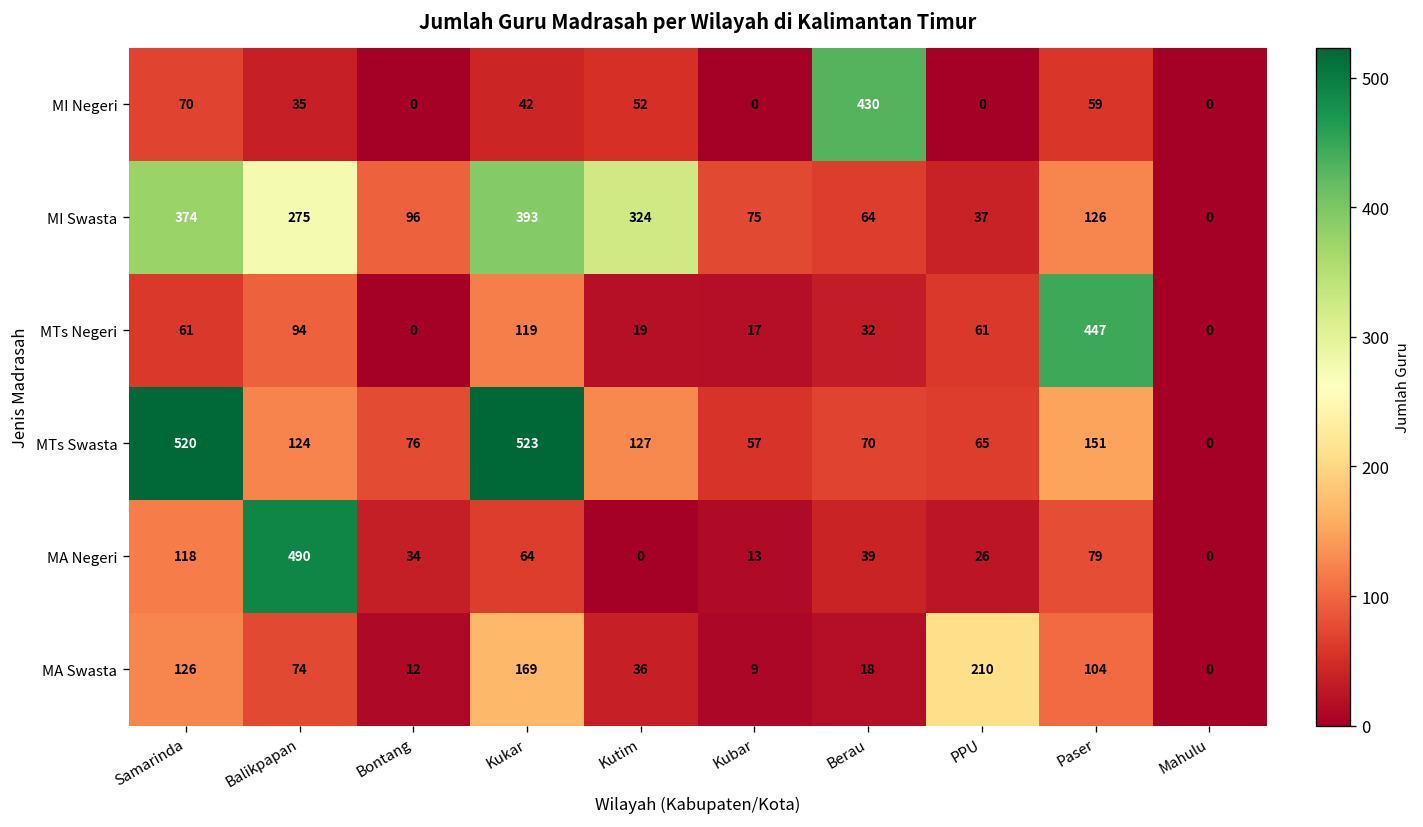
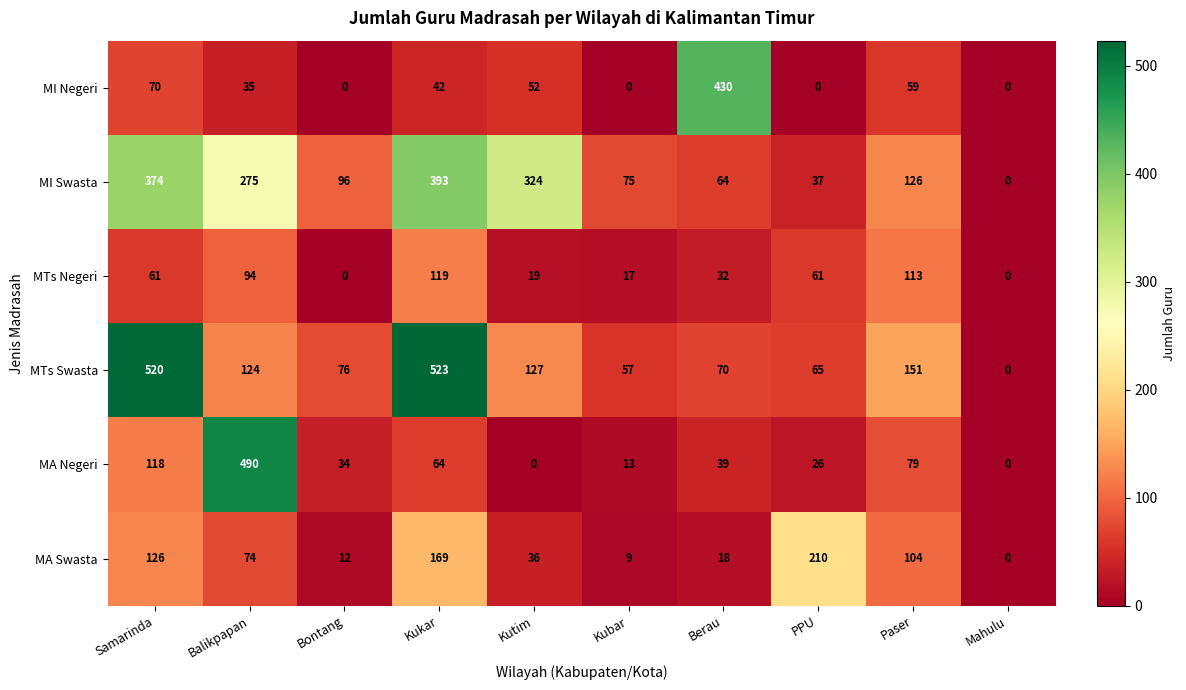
MTs Negeri, Paser: 447 -> 113
